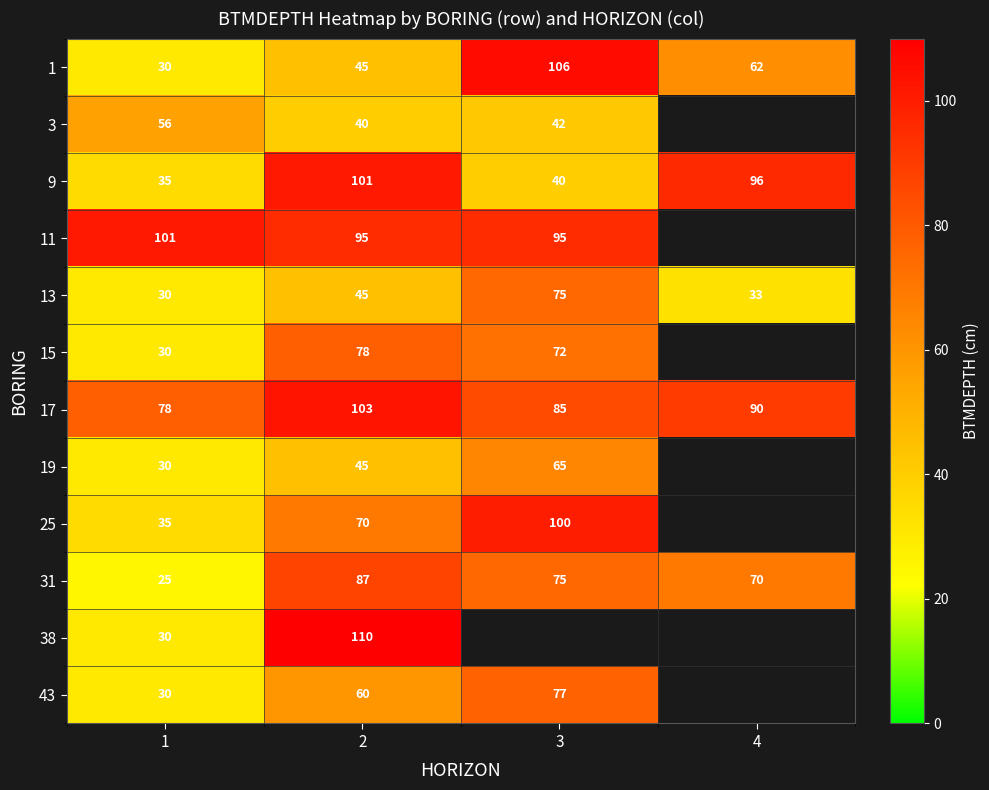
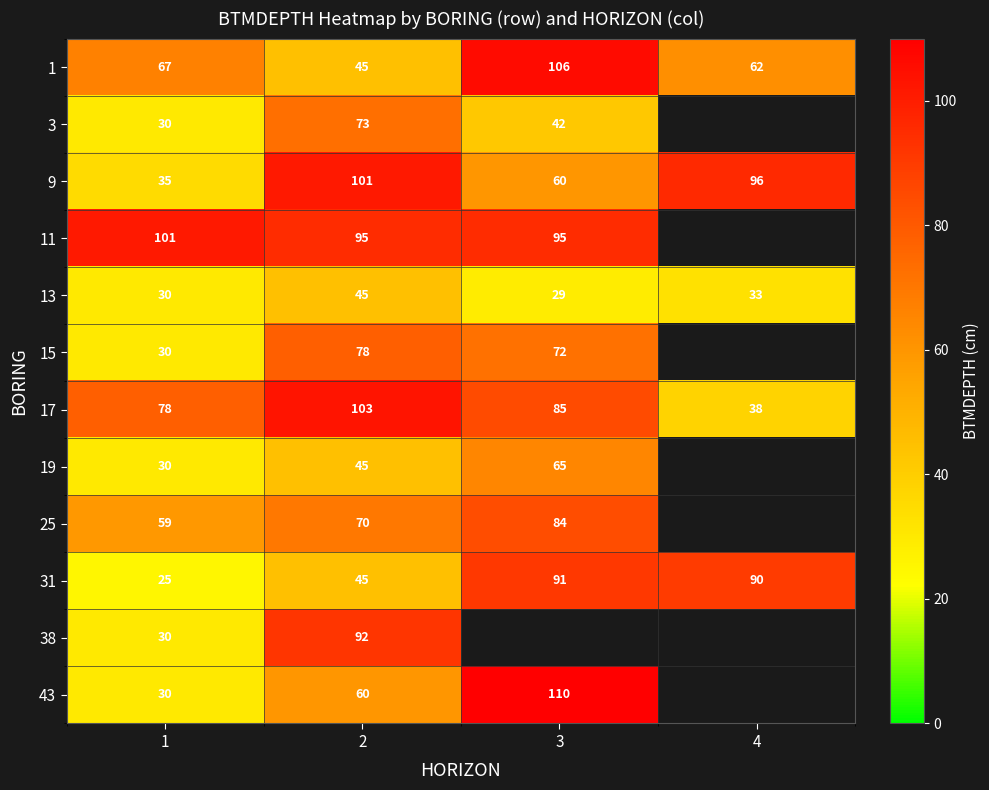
1, 1: 30 -> 67
3, 1: 56 -> 30
3, 2: 40 -> 73
9, 3: 40 -> 60
13, 3: 75 -> 29
17, 4: 90 -> 38
25, 1: 35 -> 59
25, 3: 100 -> 84
31, 2: 87 -> 45
31, 3: 75 -> 91
31, 4: 70 -> 90
38, 2: 110 -> 92
43, 3: 77 -> 110
